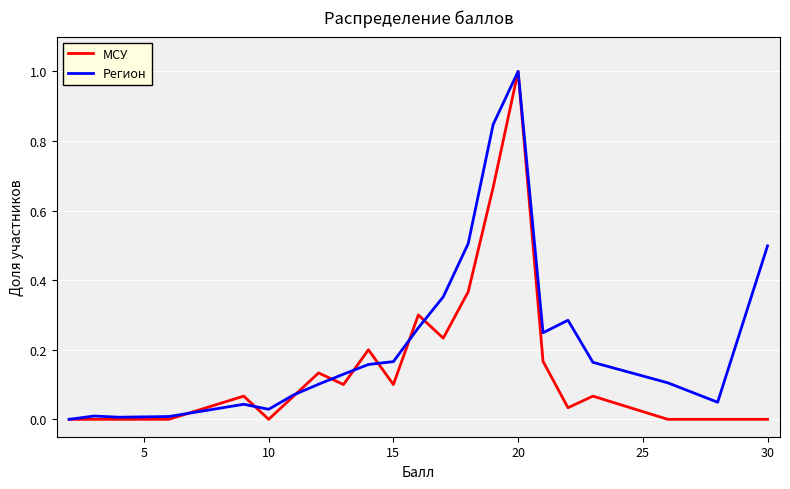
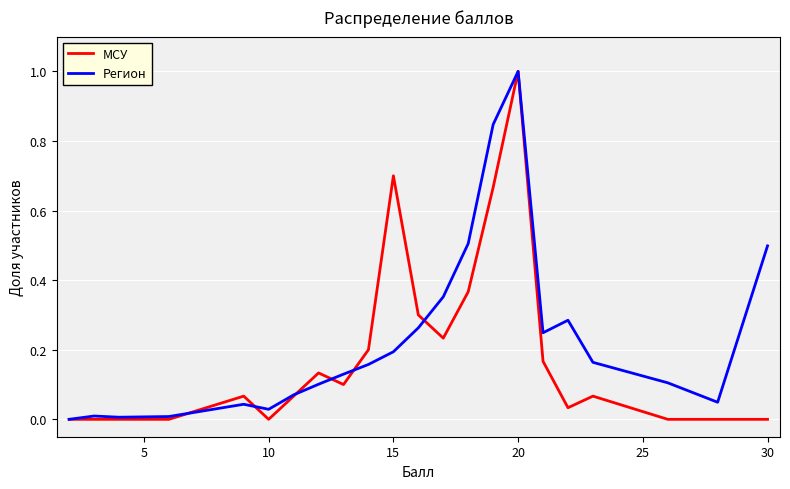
МСУ, 15: 0.1 -> 0.7
Регион, 15: 0.17 -> 0.19
